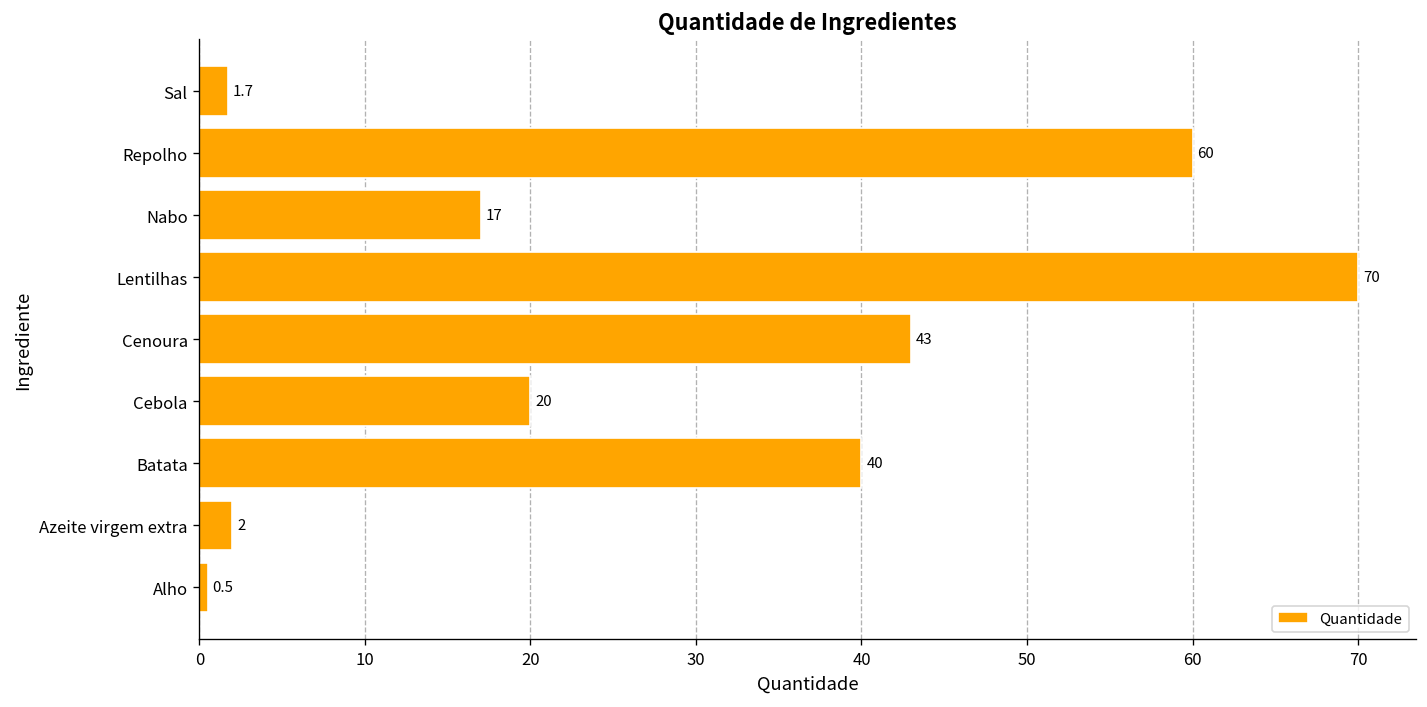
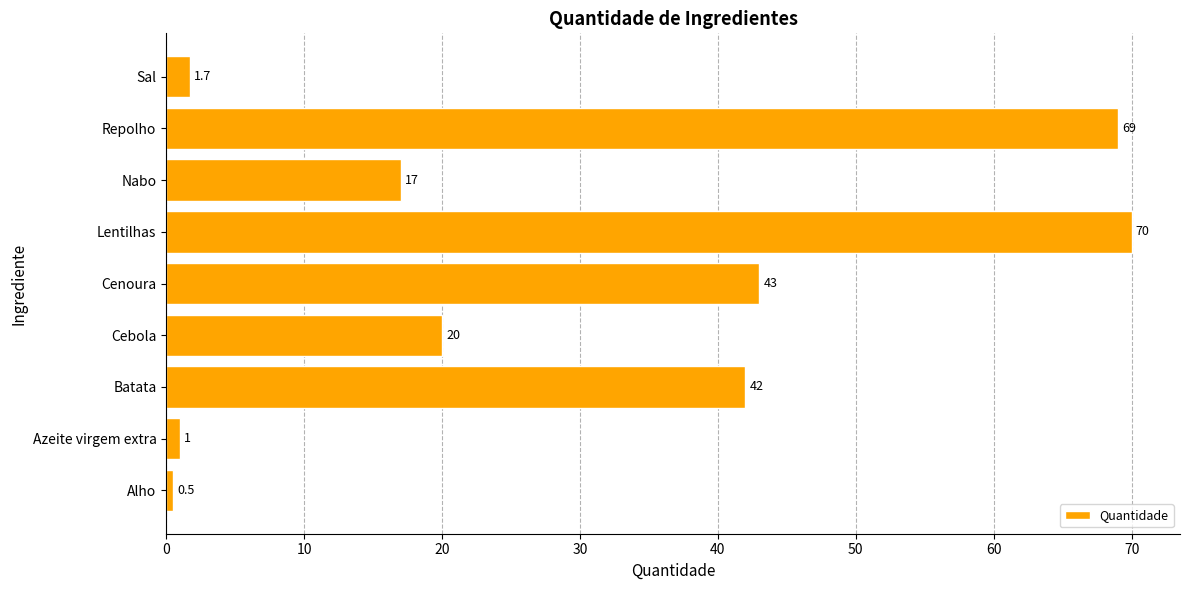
Repolho: 60 -> 69
Batata: 40 -> 42
Azeite virgem extra: 2 -> 1
